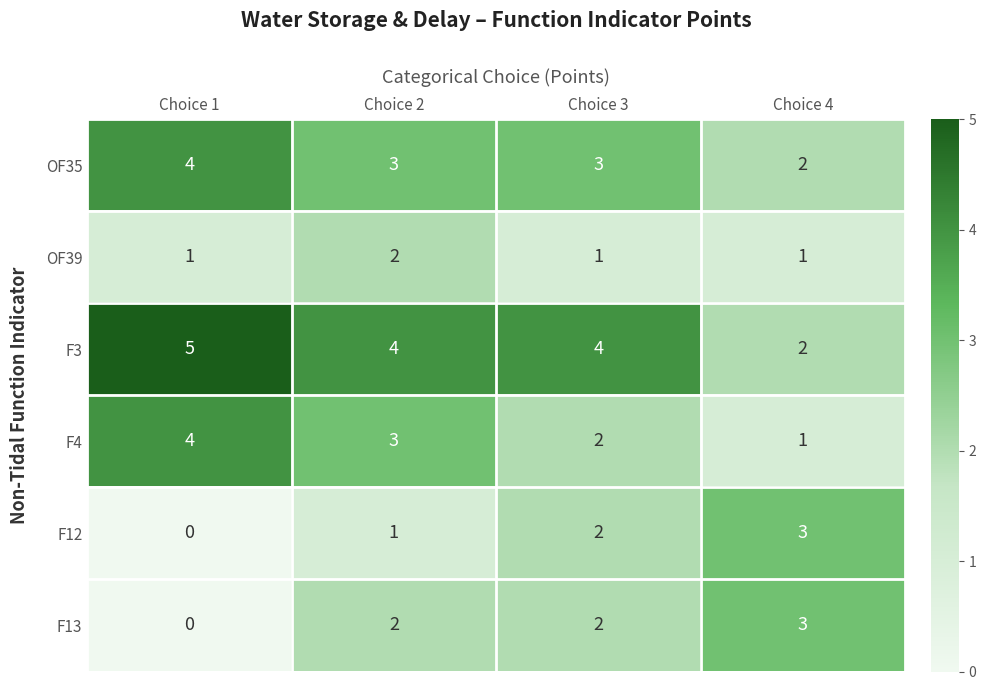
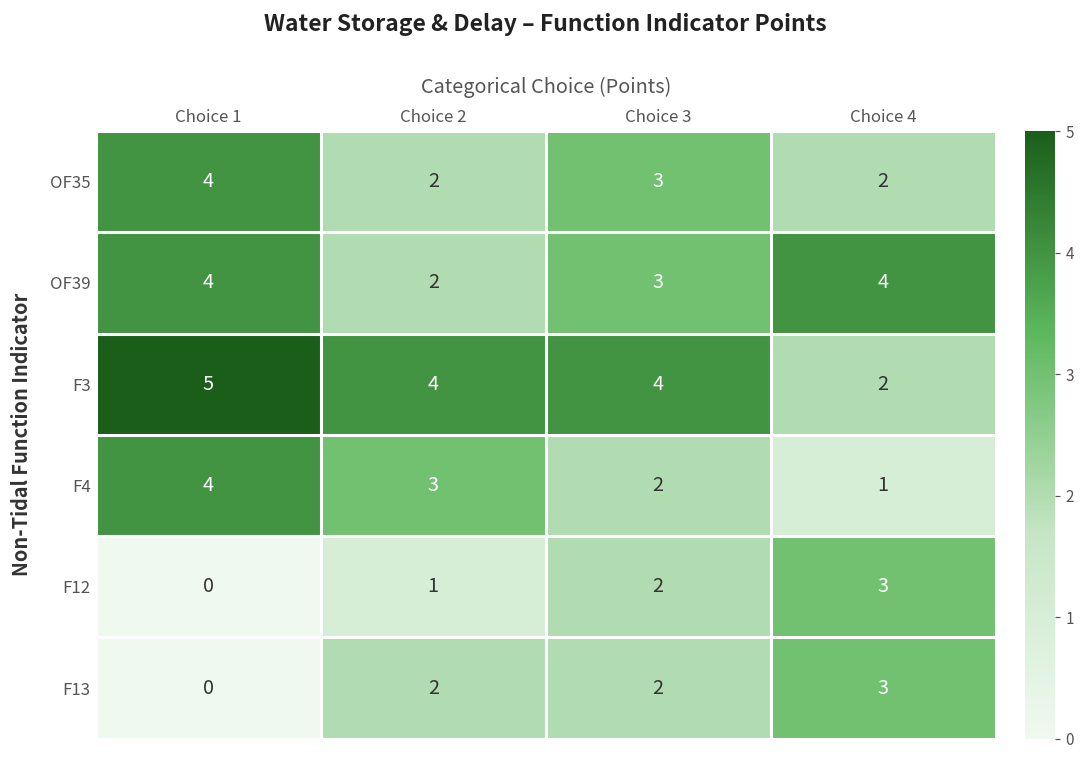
OF35, Choice 2: 3 -> 2
OF39, Choice 1: 1 -> 4
OF39, Choice 3: 1 -> 3
OF39, Choice 4: 1 -> 4
